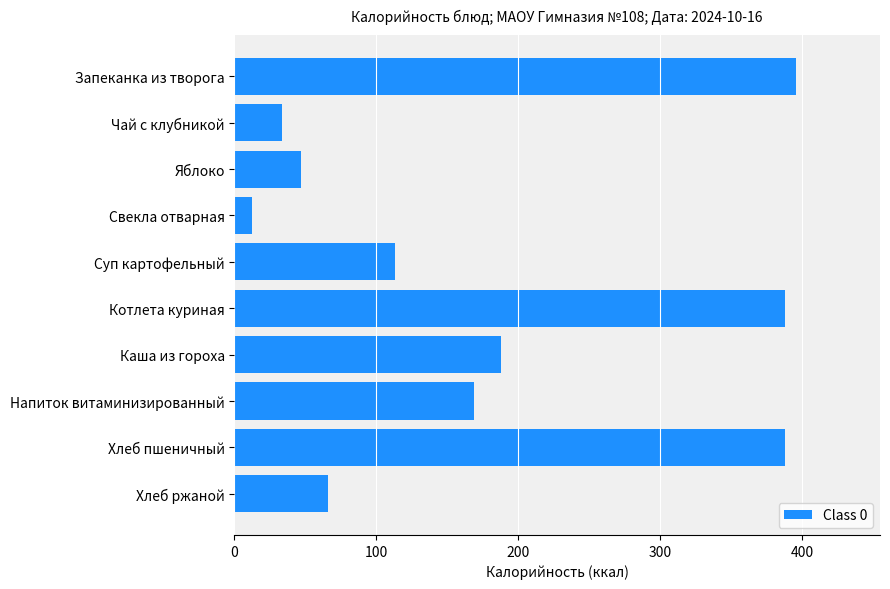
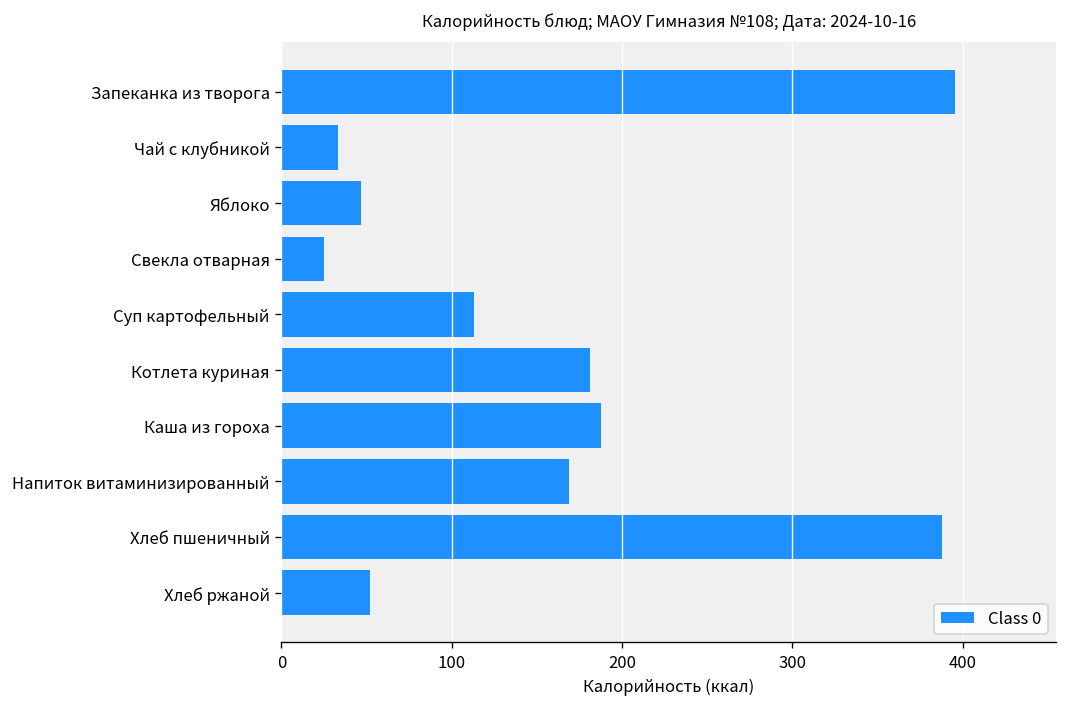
Свекла отварная: 13 -> 25
Котлета куриная: 388 -> 181
Хлеб ржаной: 66 -> 52
